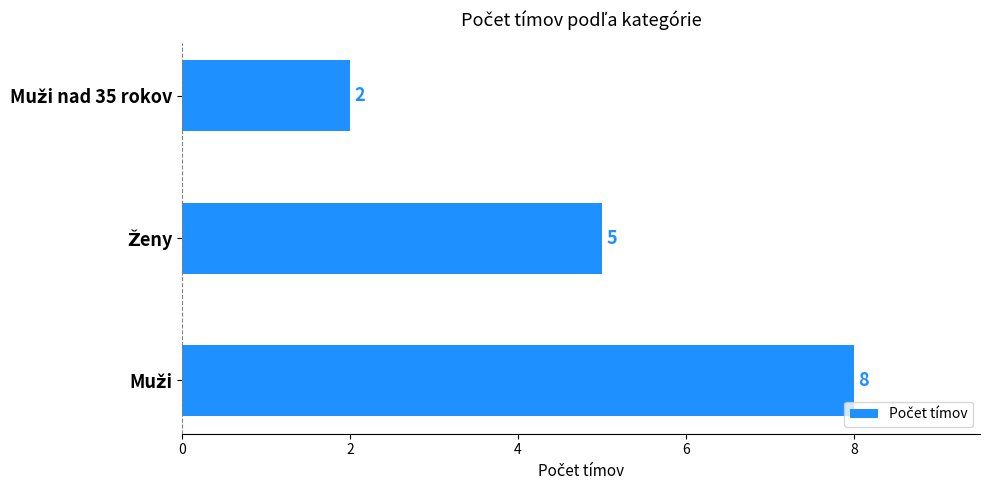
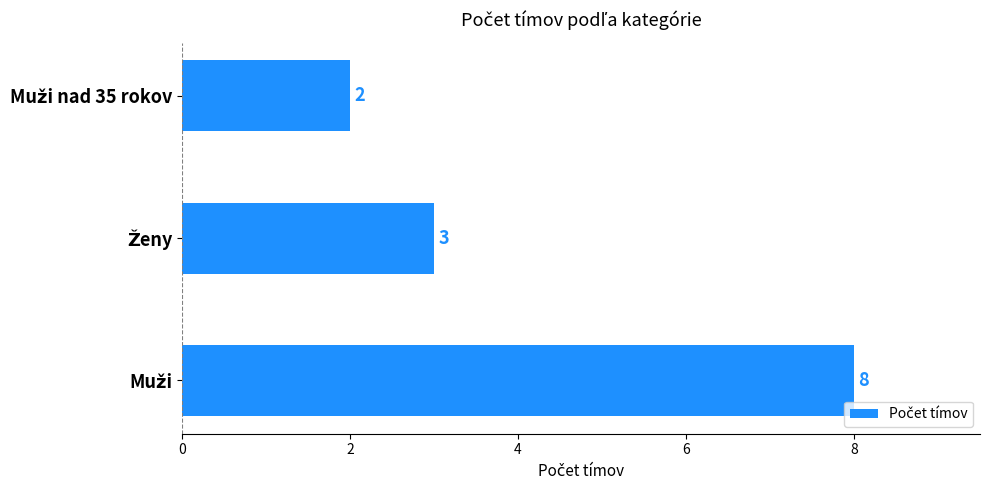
Ženy: 5 -> 3
